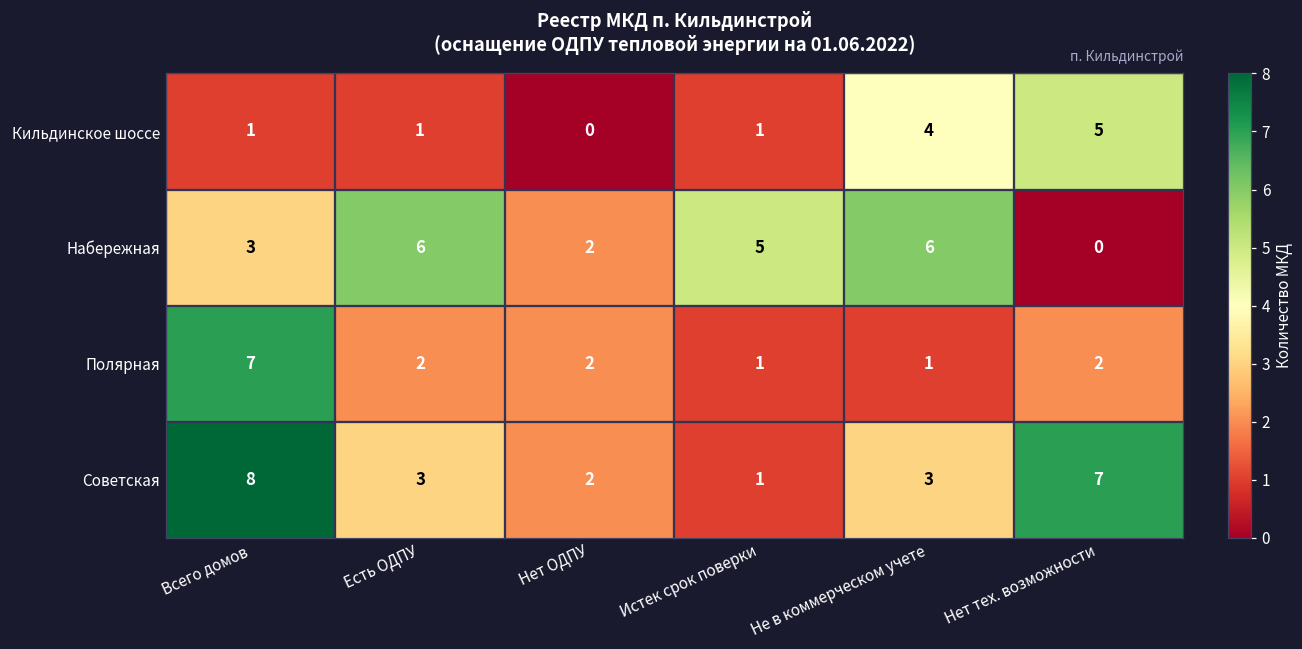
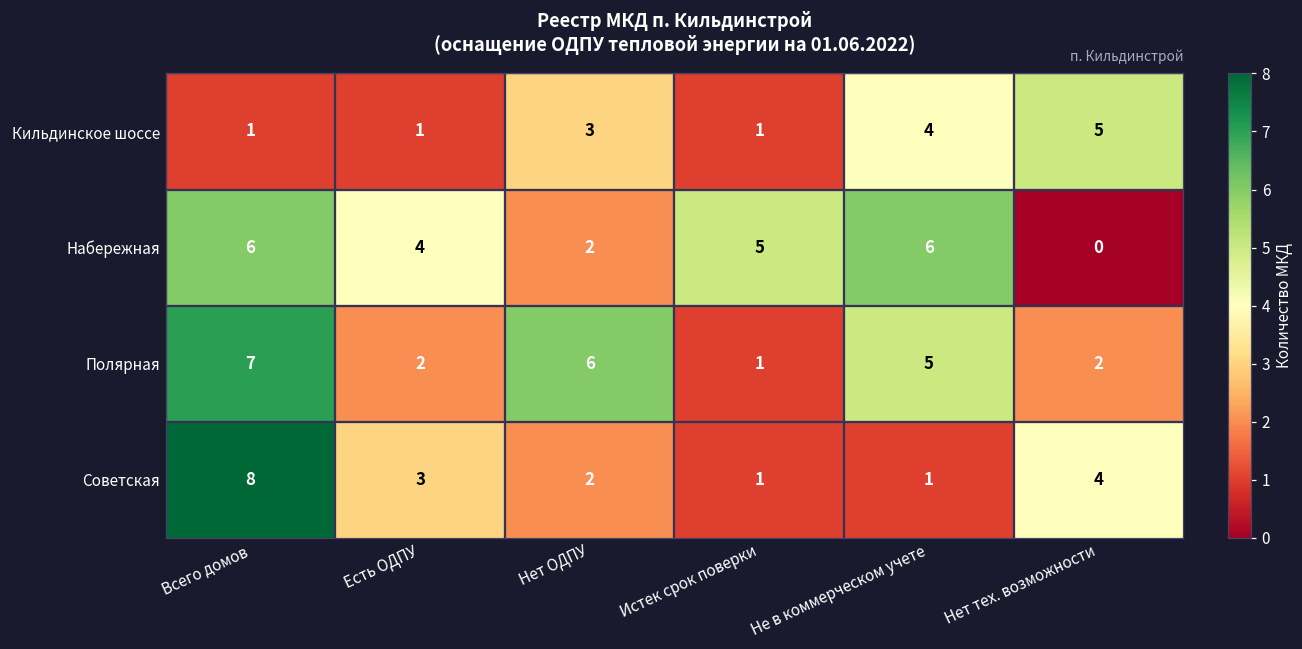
Кильдинское шоссе, Нет ОДПУ: 0 -> 3
Набережная, Всего домов: 3 -> 6
Набережная, Есть ОДПУ: 6 -> 4
Полярная, Нет ОДПУ: 2 -> 6
Полярная, Не в коммерческом учете: 1 -> 5
Советская, Не в коммерческом учете: 3 -> 1
Советская, Нет тех. возможности: 7 -> 4
